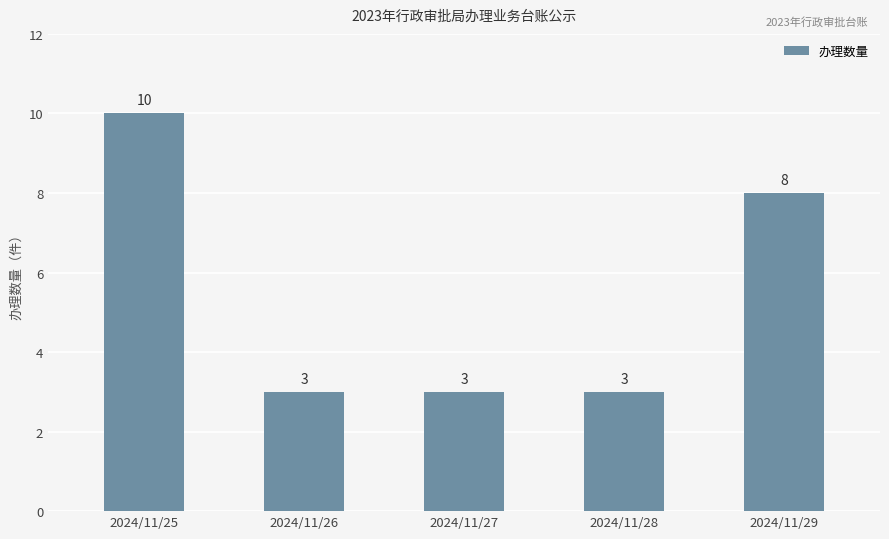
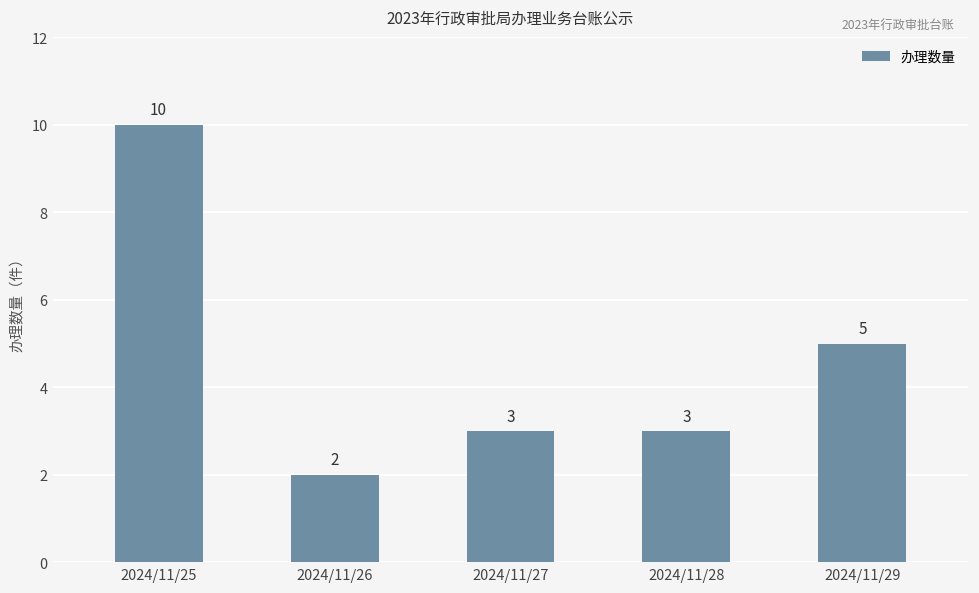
2024/11/26: 3 -> 2
2024/11/29: 8 -> 5
